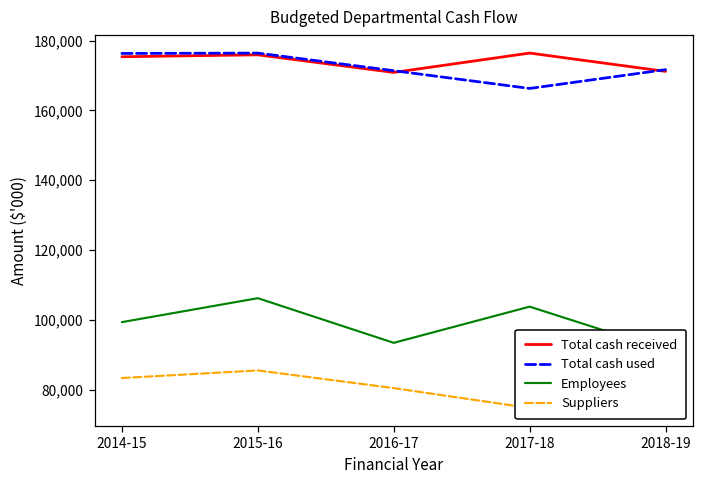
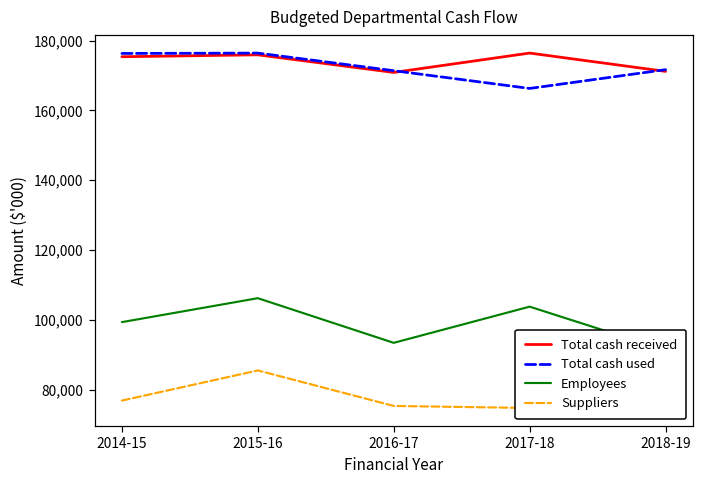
Suppliers, 2014-15: 83,000 -> 77,000
Suppliers, 2016-17: 80,000 -> 75,000
